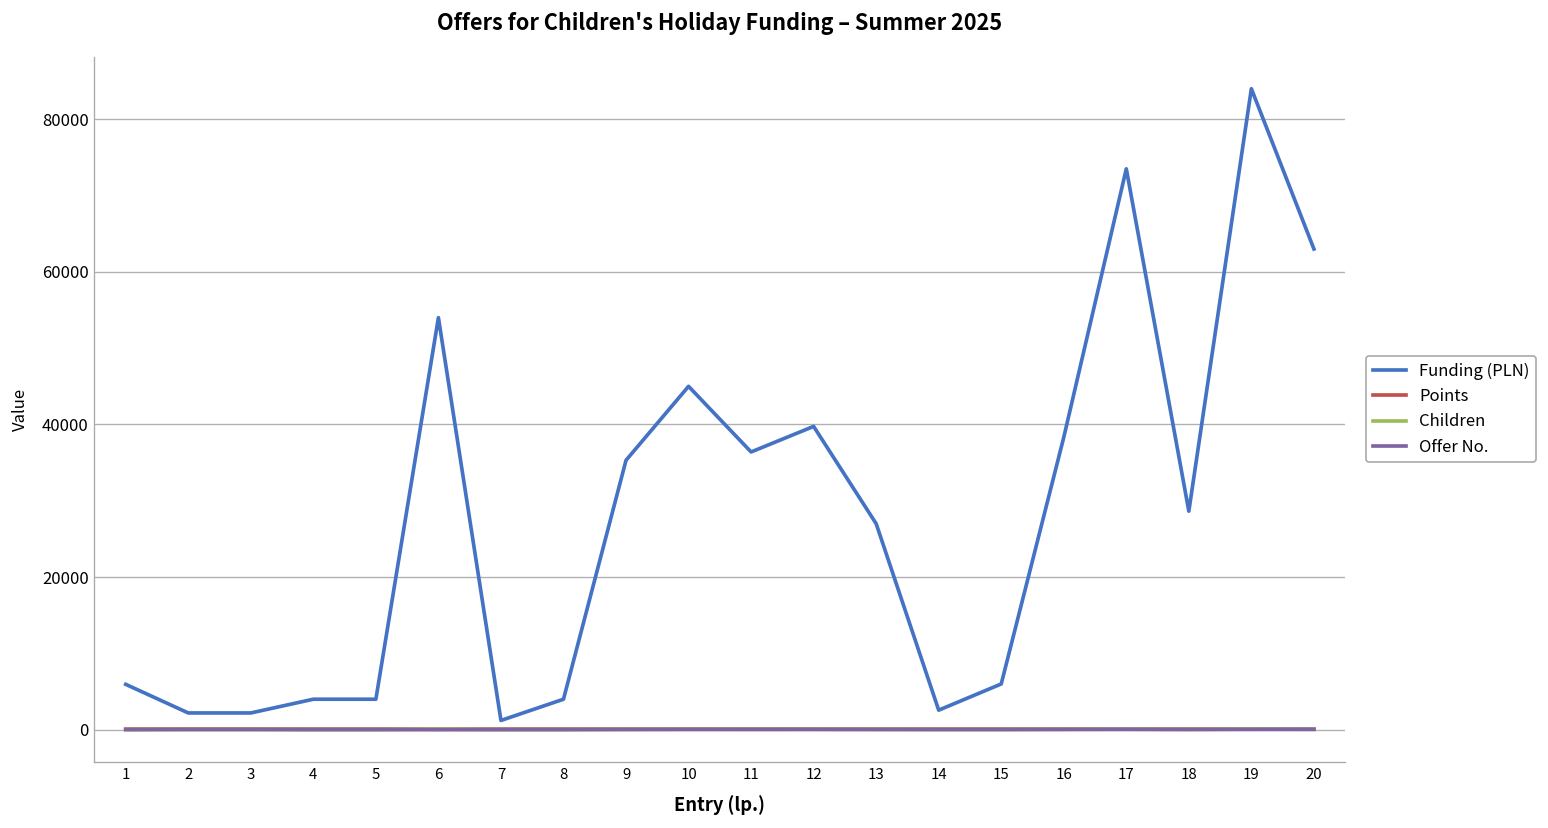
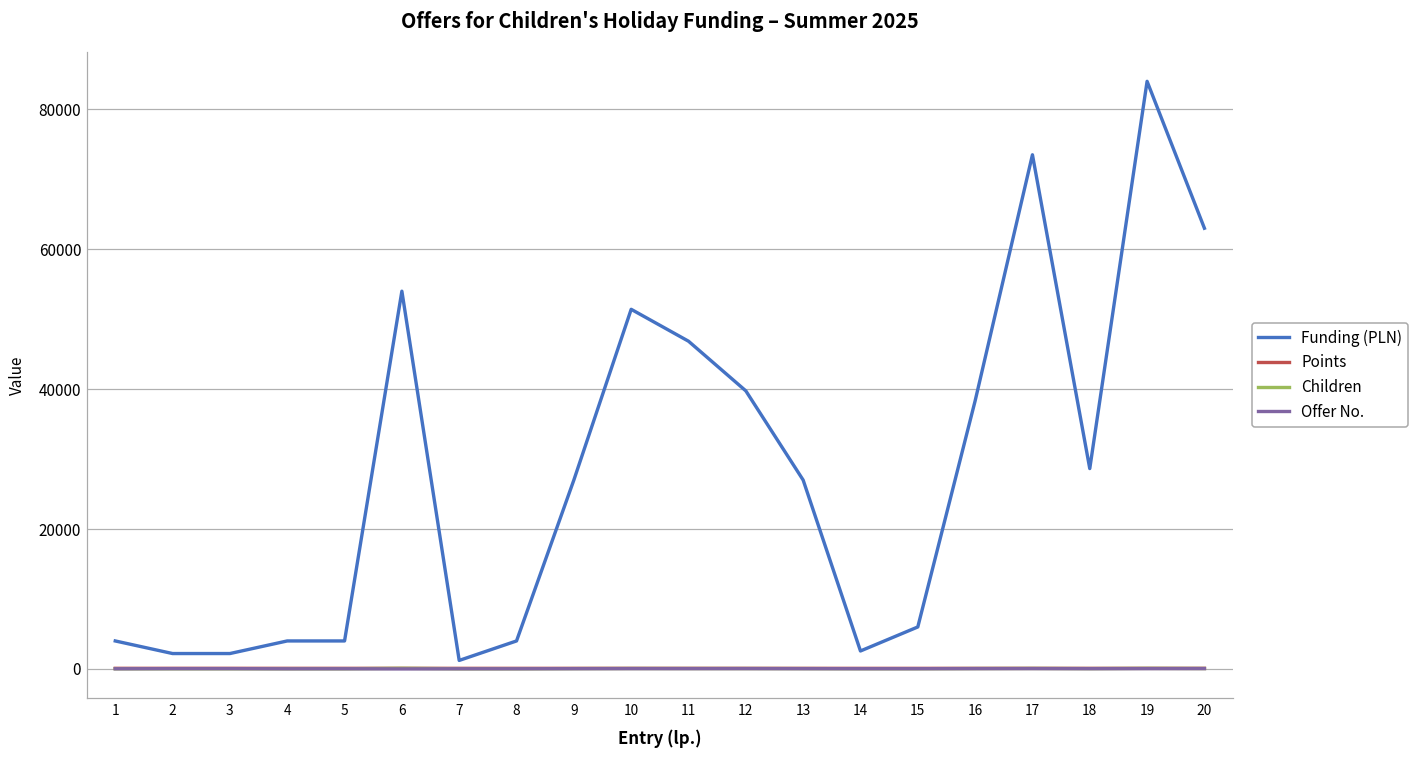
Funding (PLN), 1: 6000 -> 4000
Funding (PLN), 9: 35000 -> 27000
Funding (PLN), 10: 45000 -> 51000
Funding (PLN), 11: 36000 -> 47000
